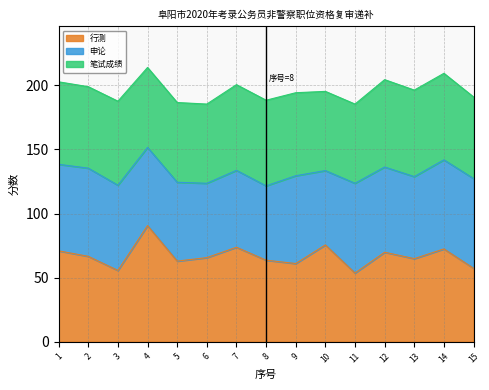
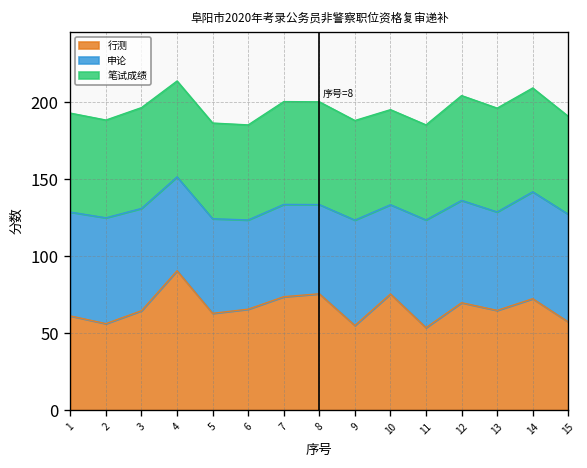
行测, 1: 71 -> 61
行测, 2: 67 -> 56
行测, 3: 56 -> 65
行测, 8: 64 -> 76
行测, 9: 61 -> 55
